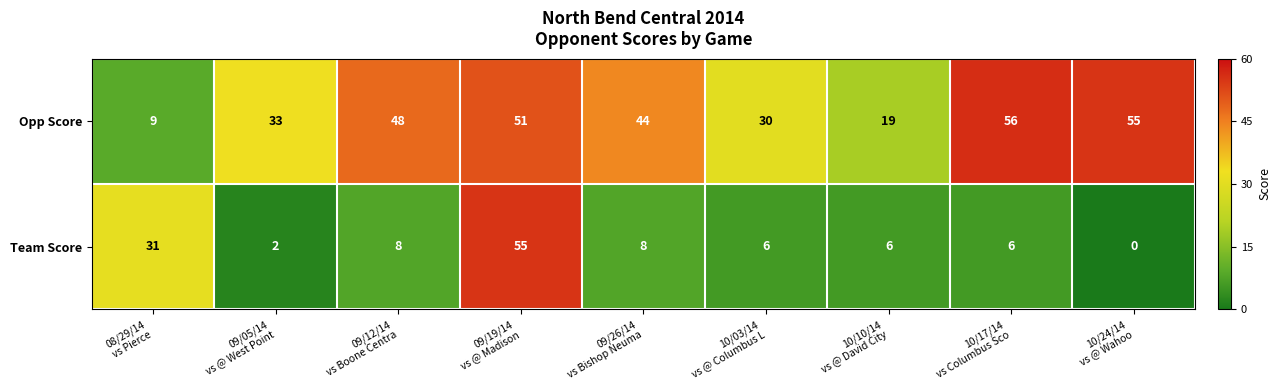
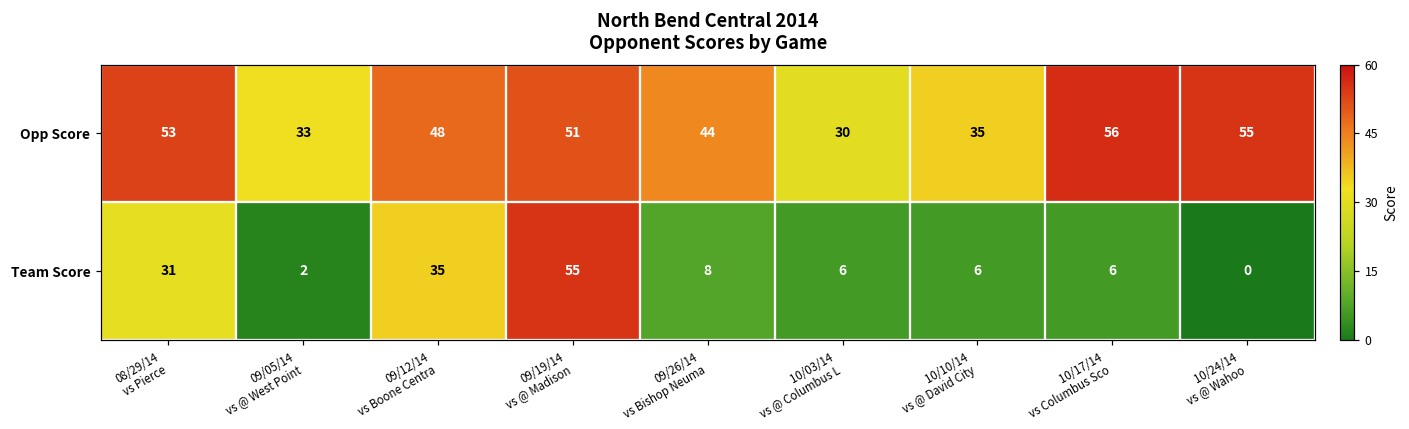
Opp Score, 08/29/14 vs Pierce: 9 -> 53
Opp Score, 10/10/14 vs @ David City: 19 -> 35
Team Score, 09/12/14 vs Boone Centra: 8 -> 35
